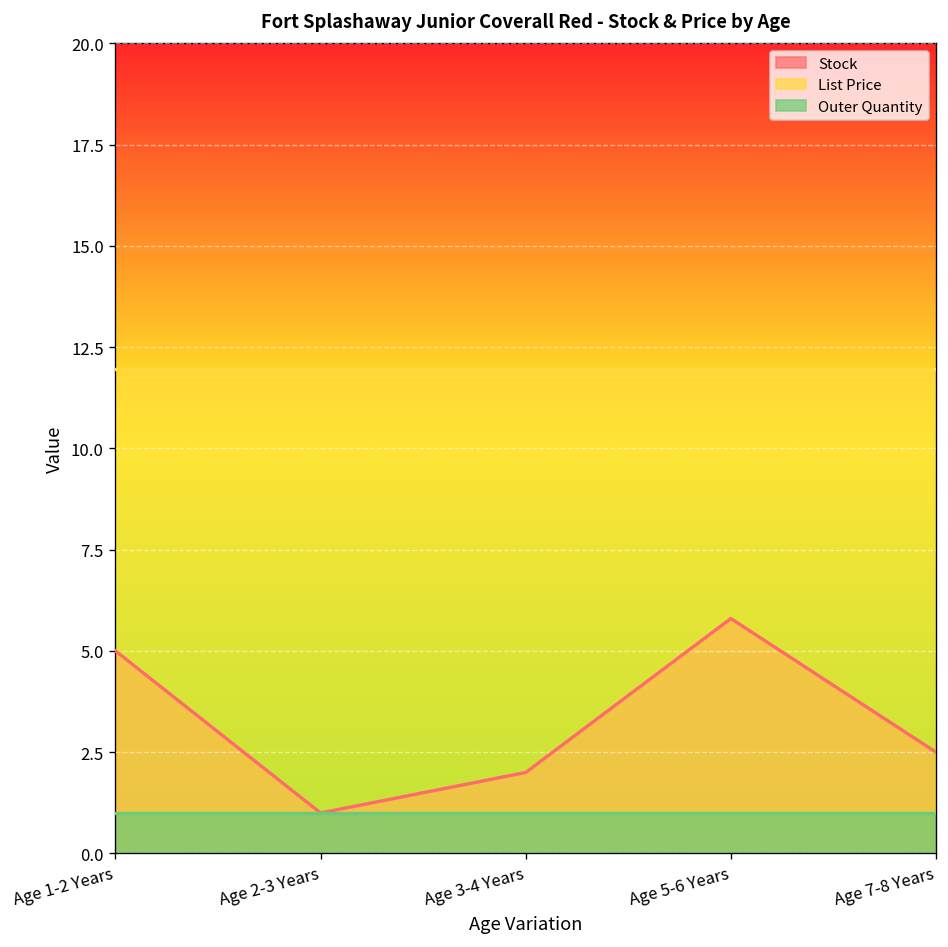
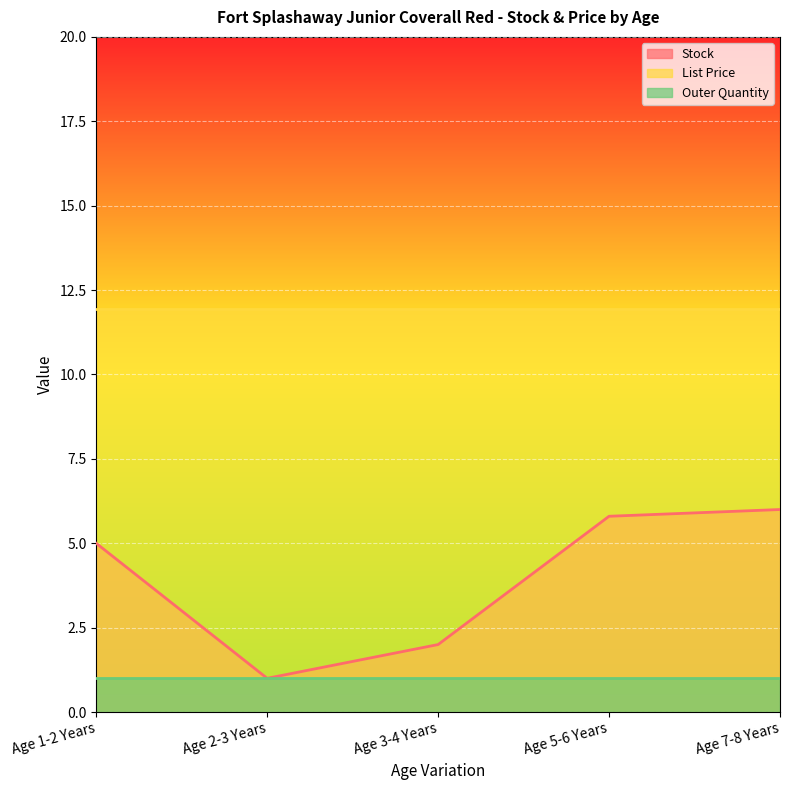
Stock, Age 7-8 Years: 2.5 -> 6.0
